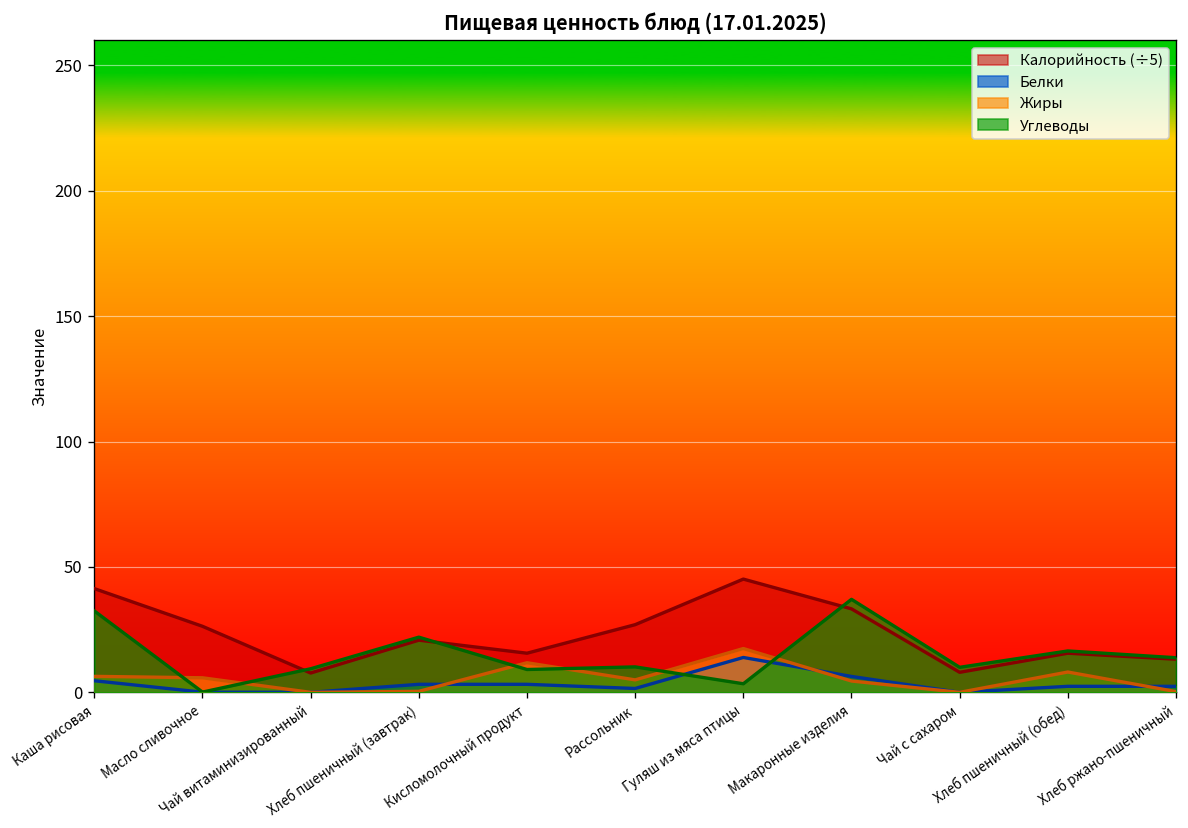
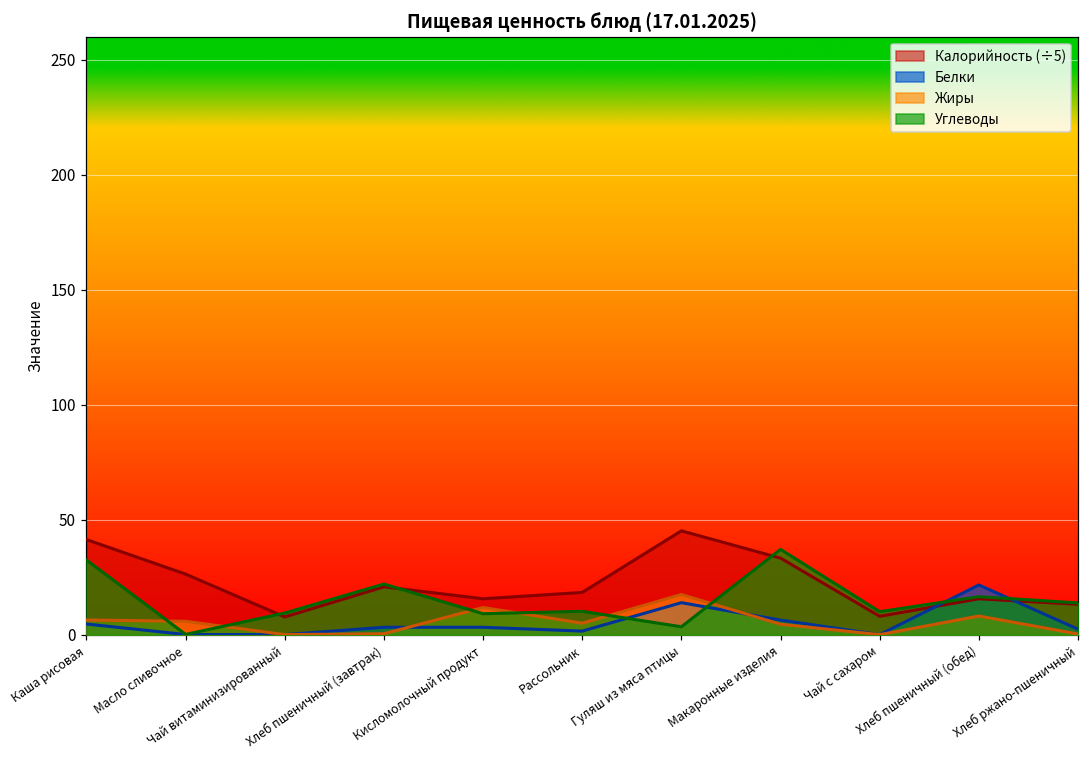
Калорийность (÷5), Рассольник: 27 -> 18
Белки, Хлеб пшеничный (обед): 2 -> 22
